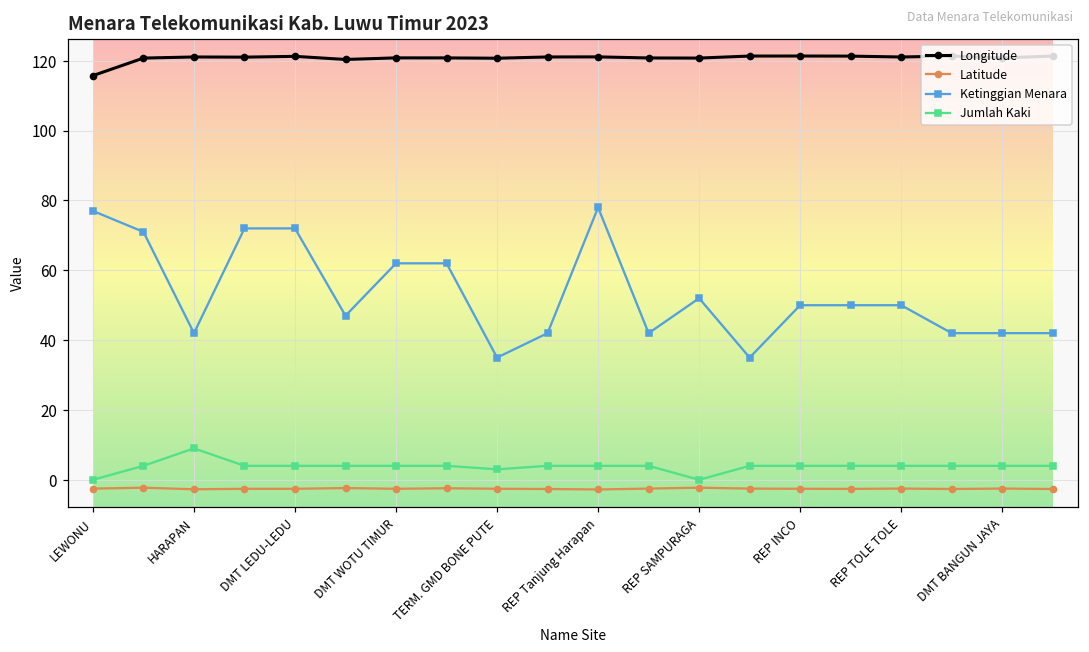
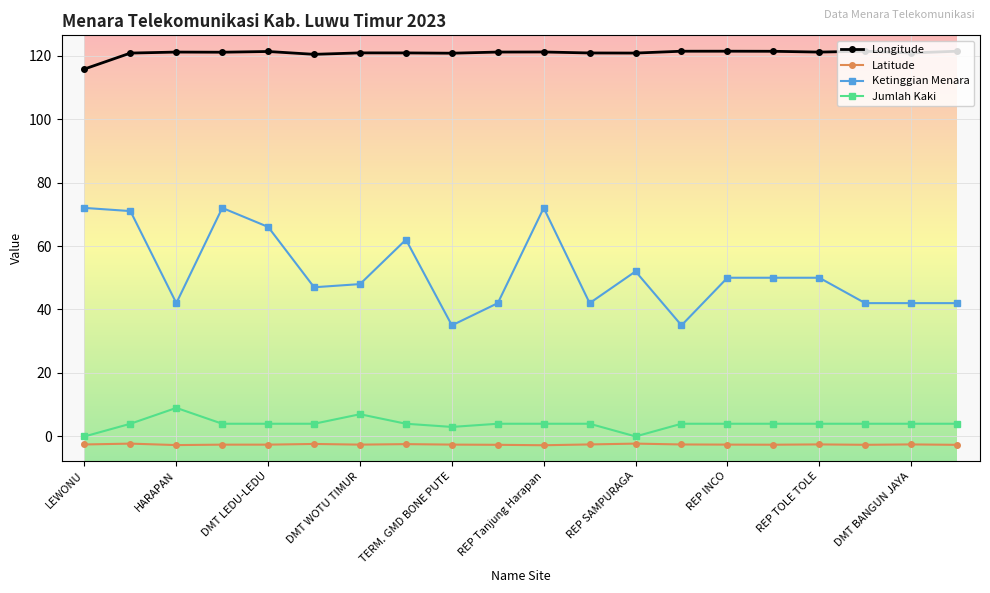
Ketinggian Menara, LEWONU: 77 -> 72
Ketinggian Menara, DMT LEDU-LEDU: 72 -> 66
Ketinggian Menara, DMT WOTU TIMUR: 62 -> 48
Jumlah Kaki, DMT WOTU TIMUR: 4 -> 7
Ketinggian Menara, REP Tanjung Harapan: 78 -> 72
